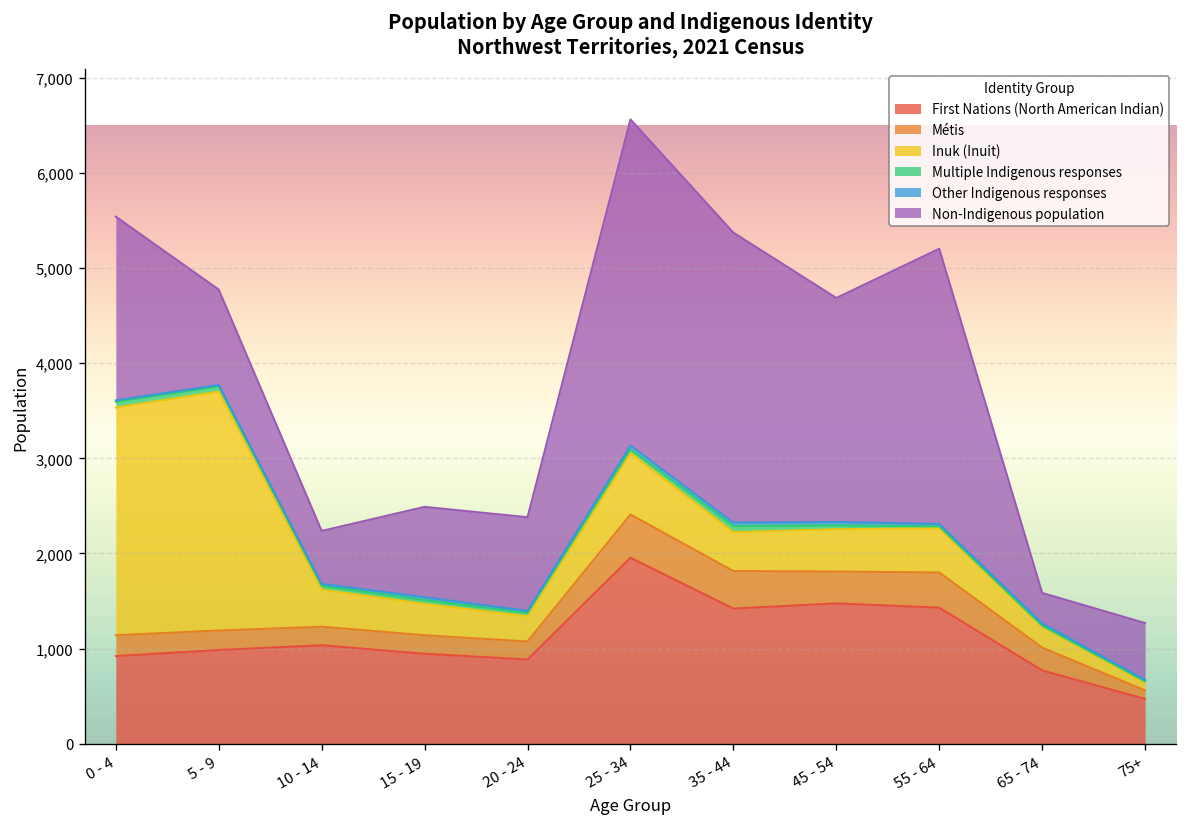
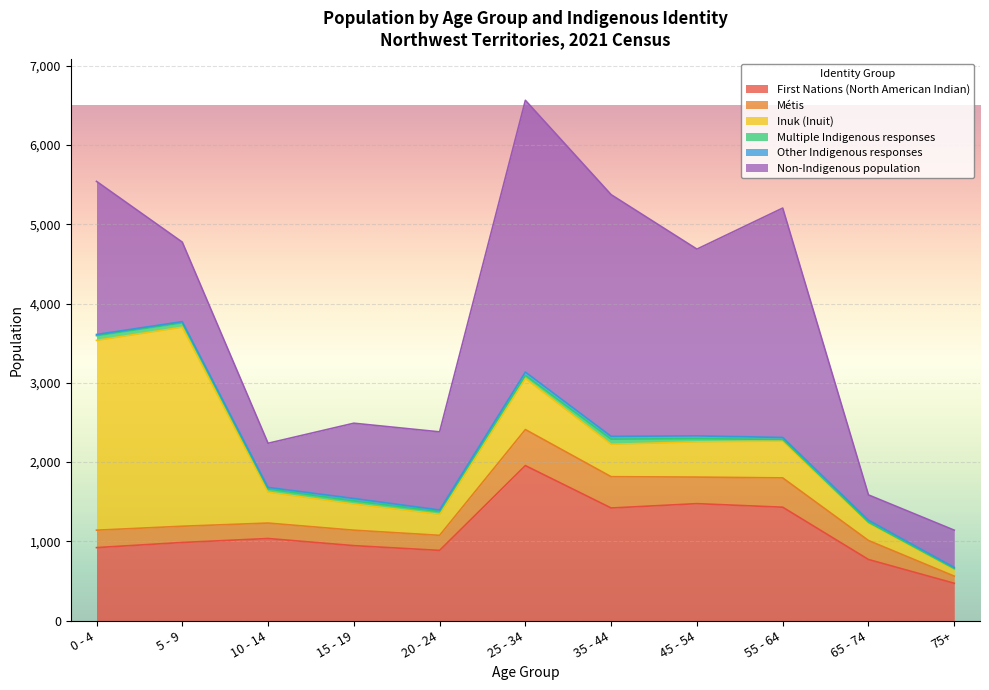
Non-Indigenous population, 75+: 600 -> 500
